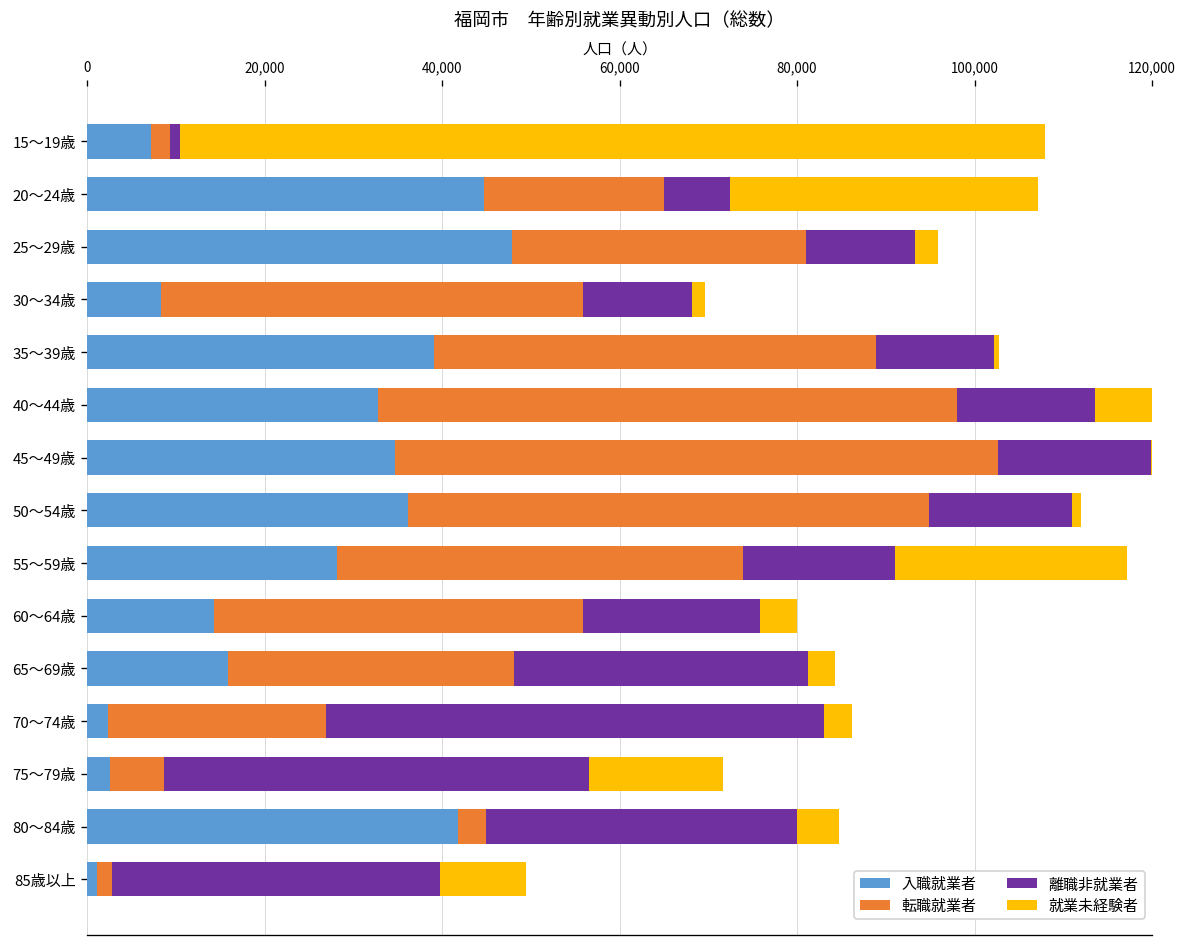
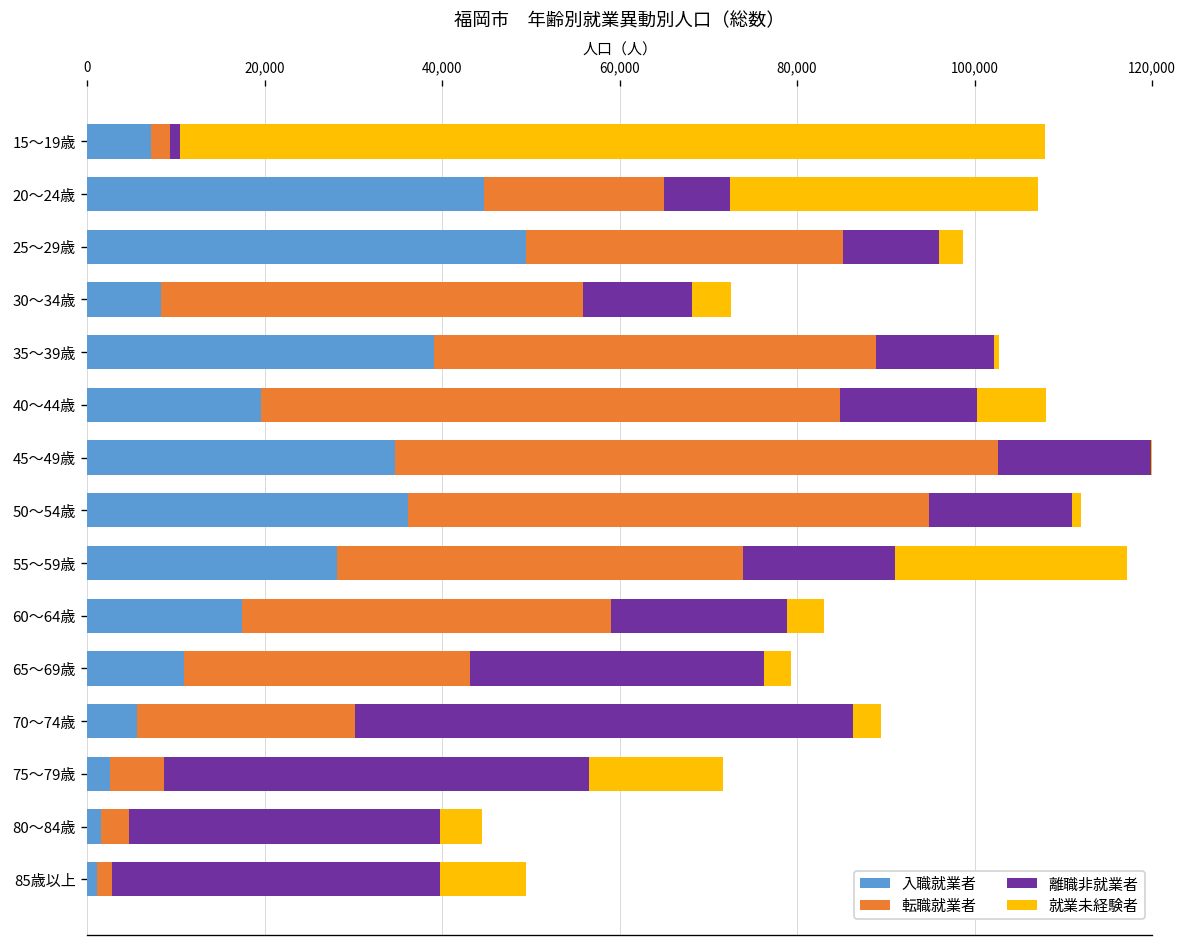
入職就業者, 25～29歳: 48,000 -> 50,000
転職就業者, 25～29歳: 33,000 -> 36,000
離職非就業者, 25～29歳: 12,000 -> 11,000
就業未経験者, 30～34歳: 1,000 -> 4,000
入職就業者, 40～44歳: 33,000 -> 20,000
入職就業者, 60～64歳: 14,000 -> 17,000
入職就業者, 65～69歳: 16,000 -> 11,000
入職就業者, 70～74歳: 2,000 -> 6,000
入職就業者, 80～84歳: 42,000 -> 2,000
